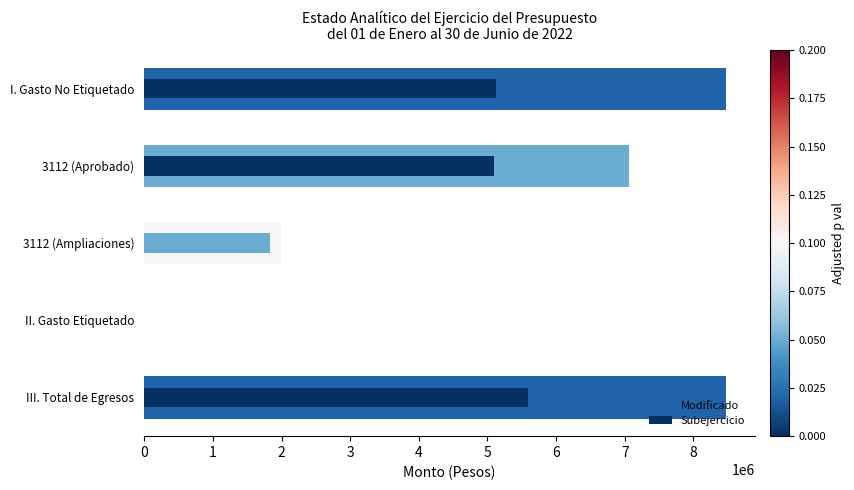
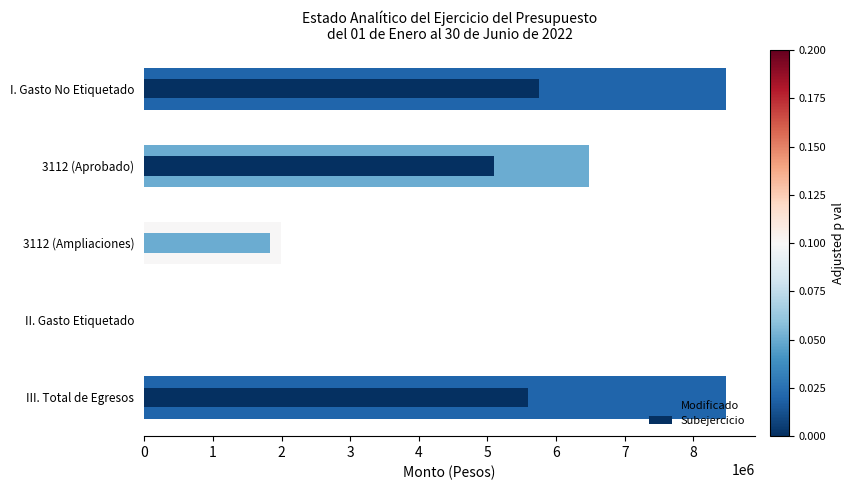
Subejercicio, I. Gasto No Etiquetado: 5100000 -> 5700000
Modificado, 3112 (Aprobado): 7100000 -> 6500000
